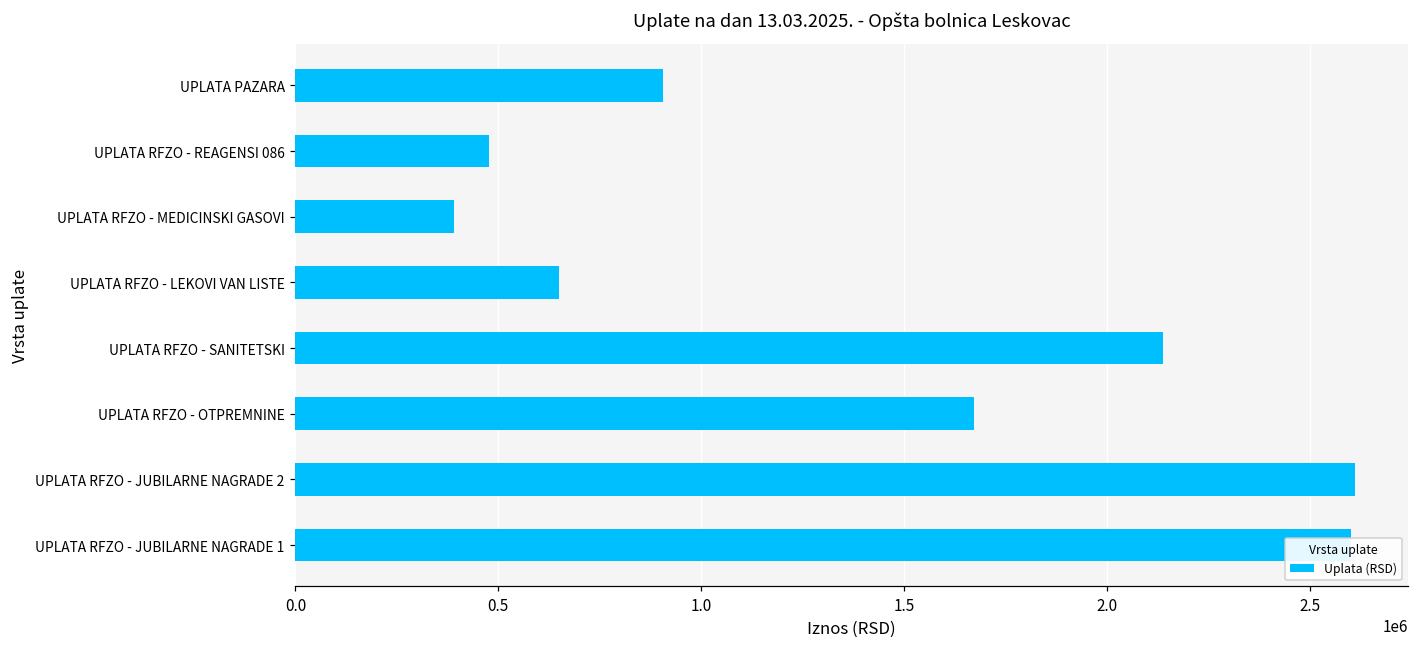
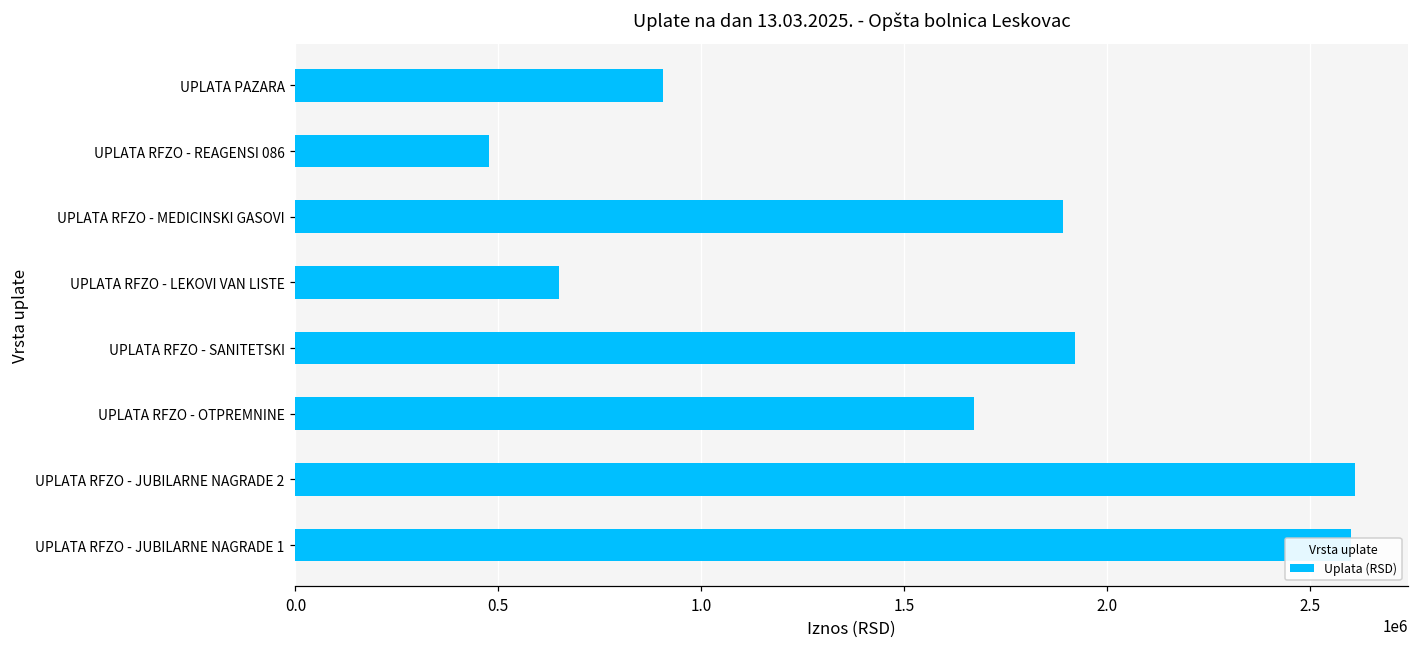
UPLATA RFZO - MEDICINSKI GASOVI: 390000 -> 1890000
UPLATA RFZO - SANITETSKI: 2140000 -> 1920000
